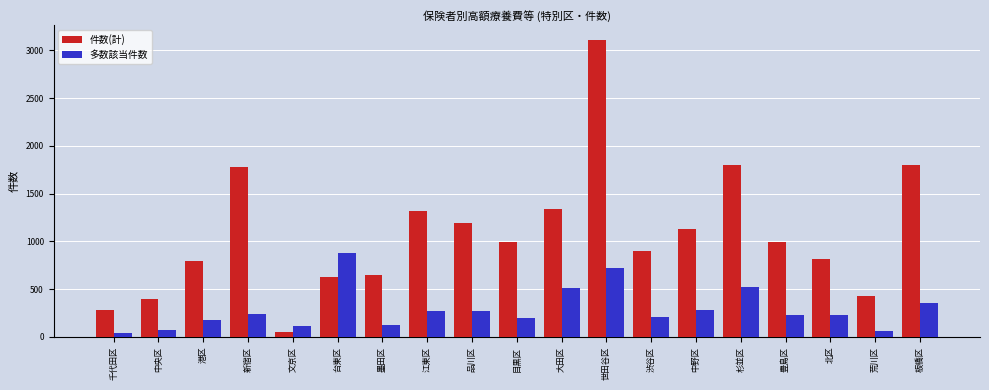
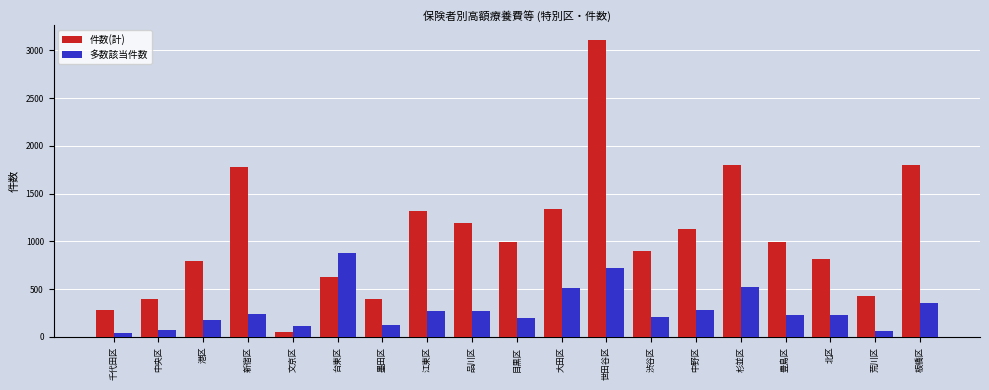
件数(計), 墨田区: 600 -> 400
